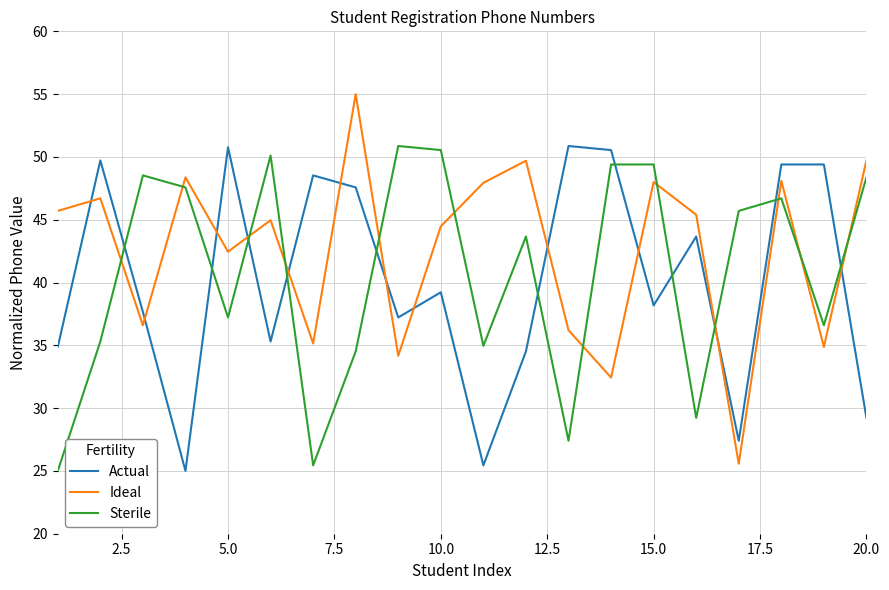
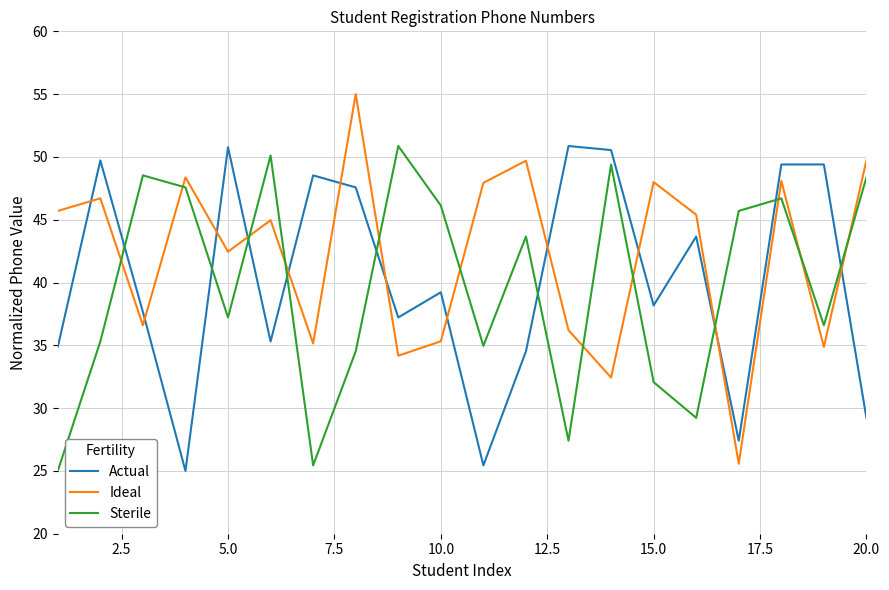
Ideal, 10.0: 44.5 -> 35.3
Sterile, 10.0: 50.5 -> 46.1
Sterile, 15.0: 49.4 -> 32.1
